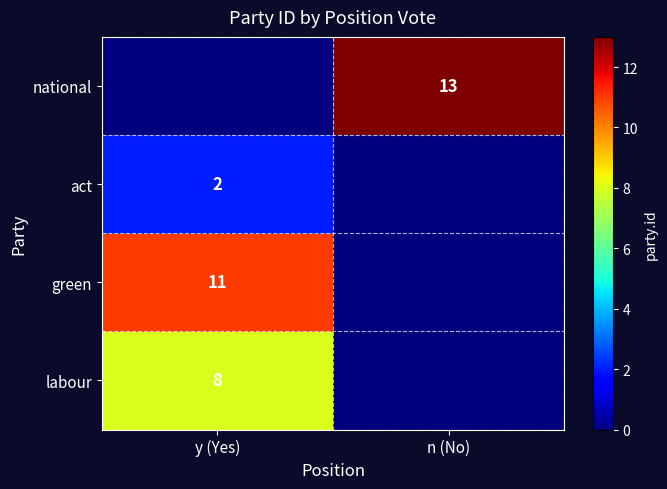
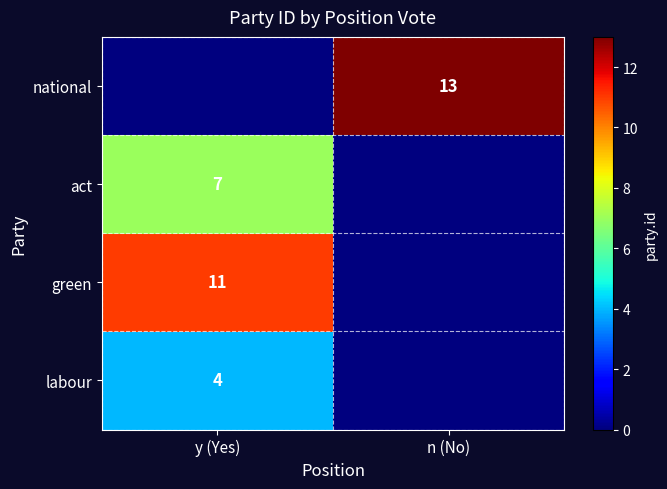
act, y (Yes): 2 -> 7
labour, y (Yes): 8 -> 4
